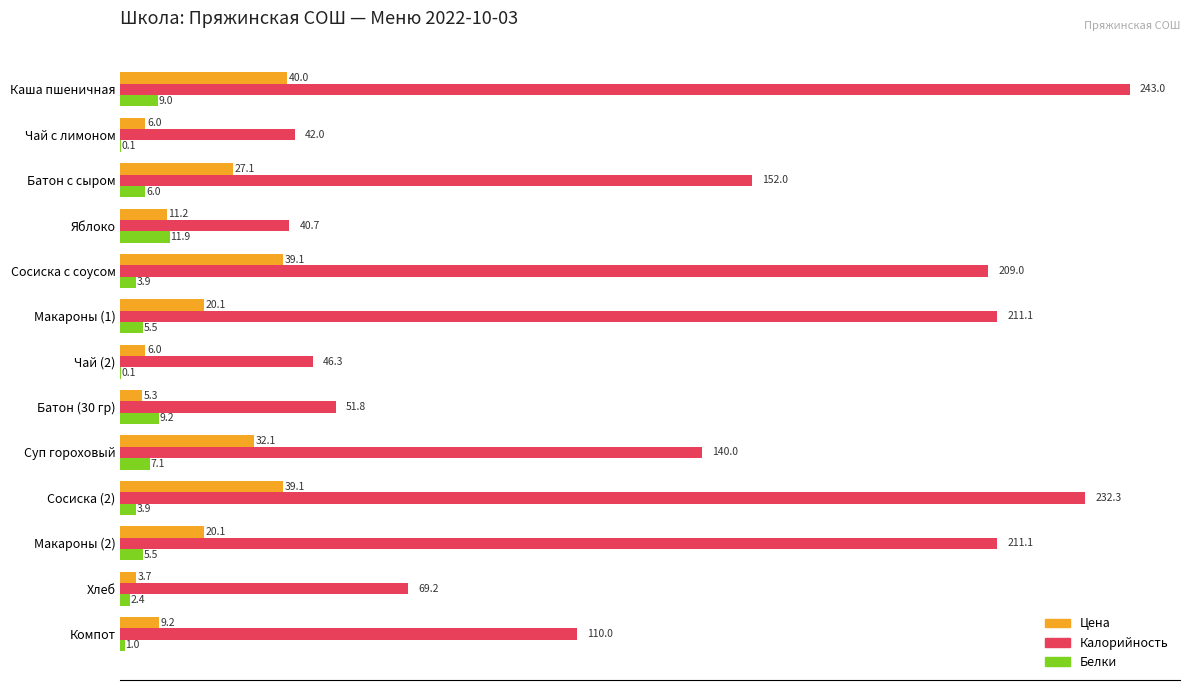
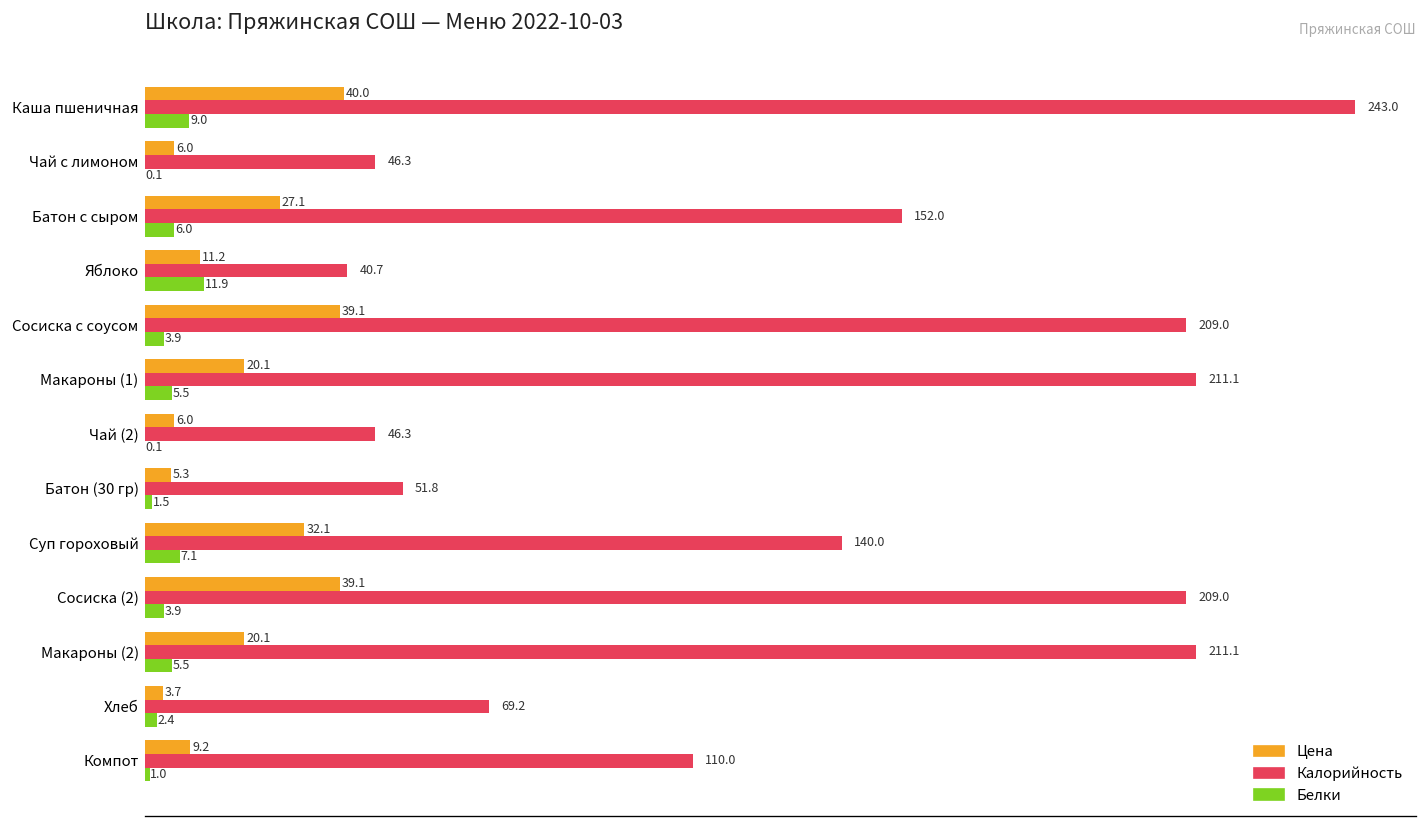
Калорийность, Чай с лимоном: 42.0 -> 46.3
Белки, Батон (30 гр): 9.2 -> 1.5
Калорийность, Сосиска (2): 232.3 -> 209.0
